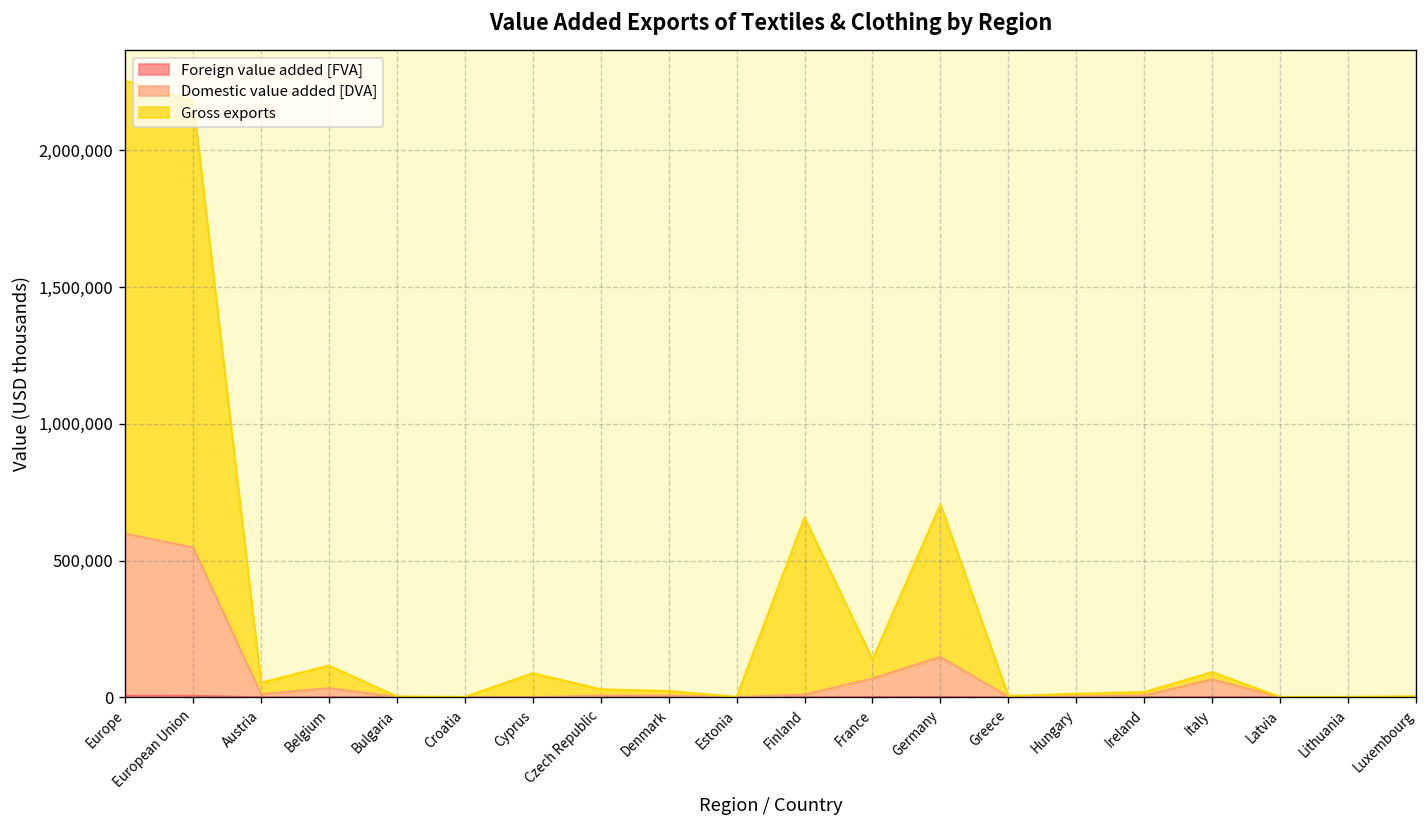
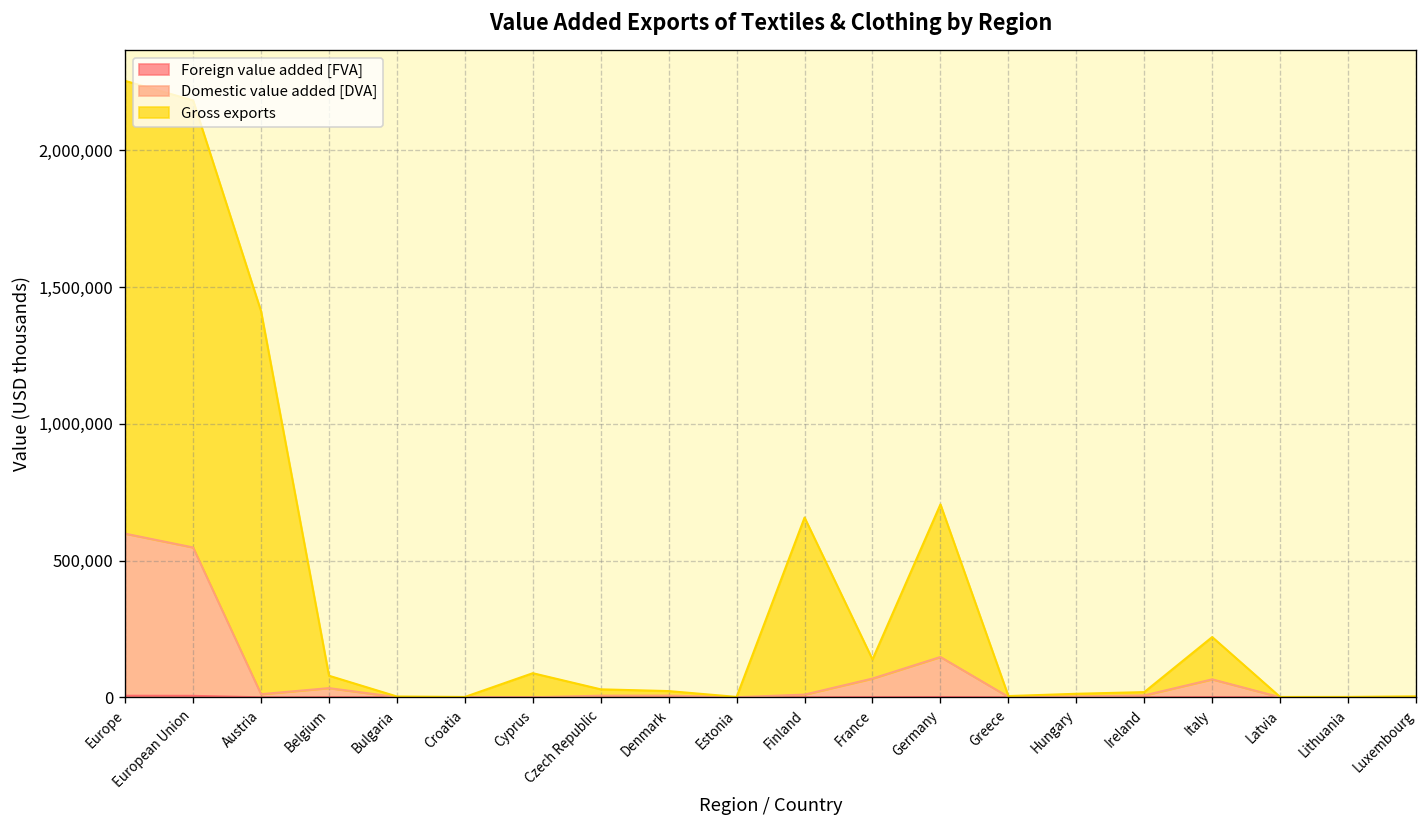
Gross exports, Austria: 40,000 -> 1,400,000
Gross exports, Belgium: 80,000 -> 50,000
Gross exports, Italy: 30,000 -> 150,000
